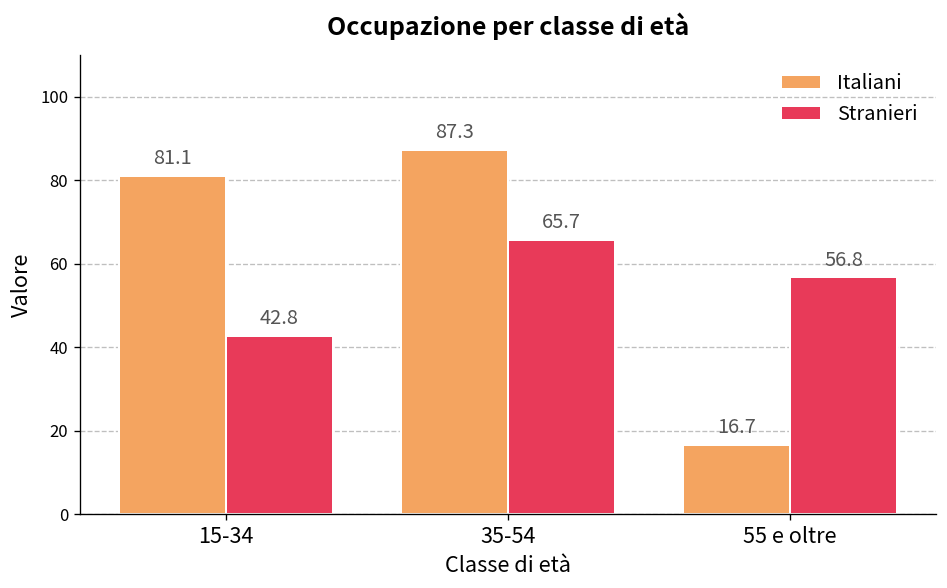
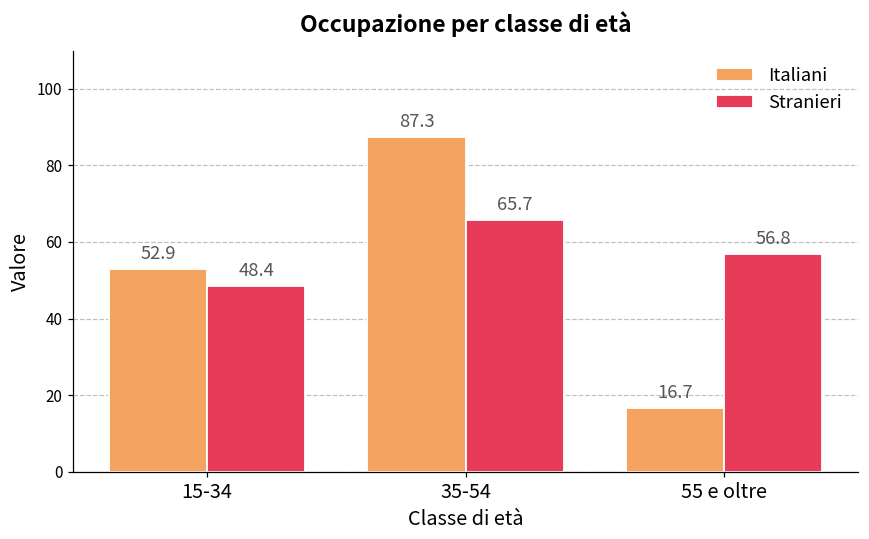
Italiani, 15-34: 81.1 -> 52.9
Stranieri, 15-34: 42.8 -> 48.4
